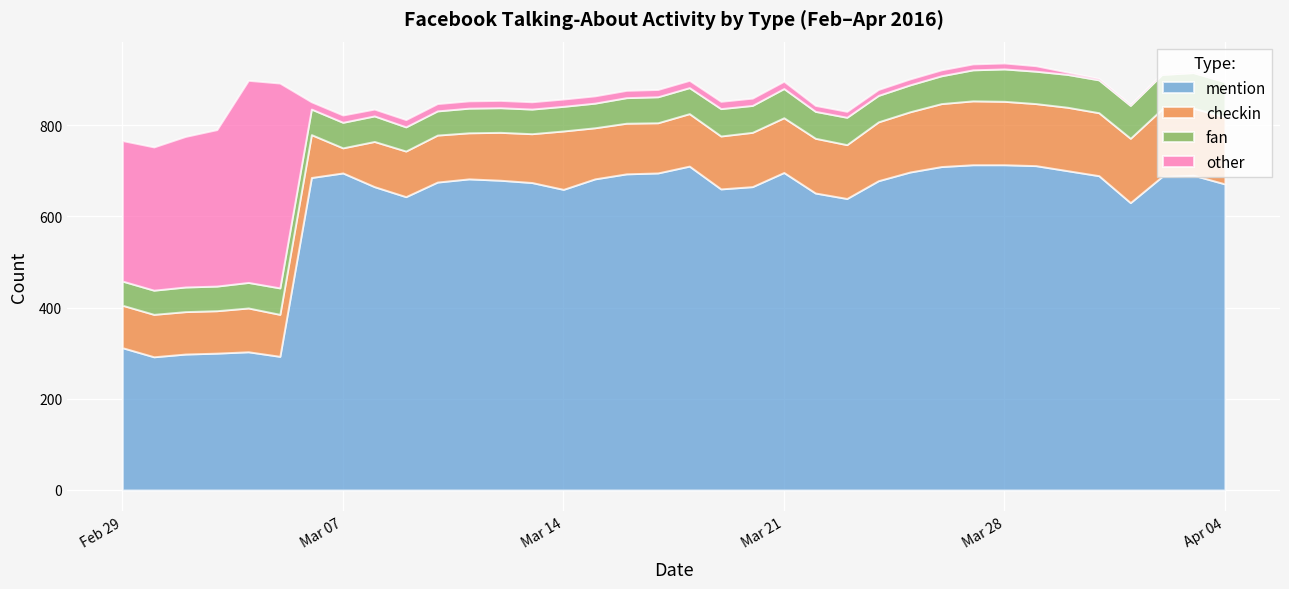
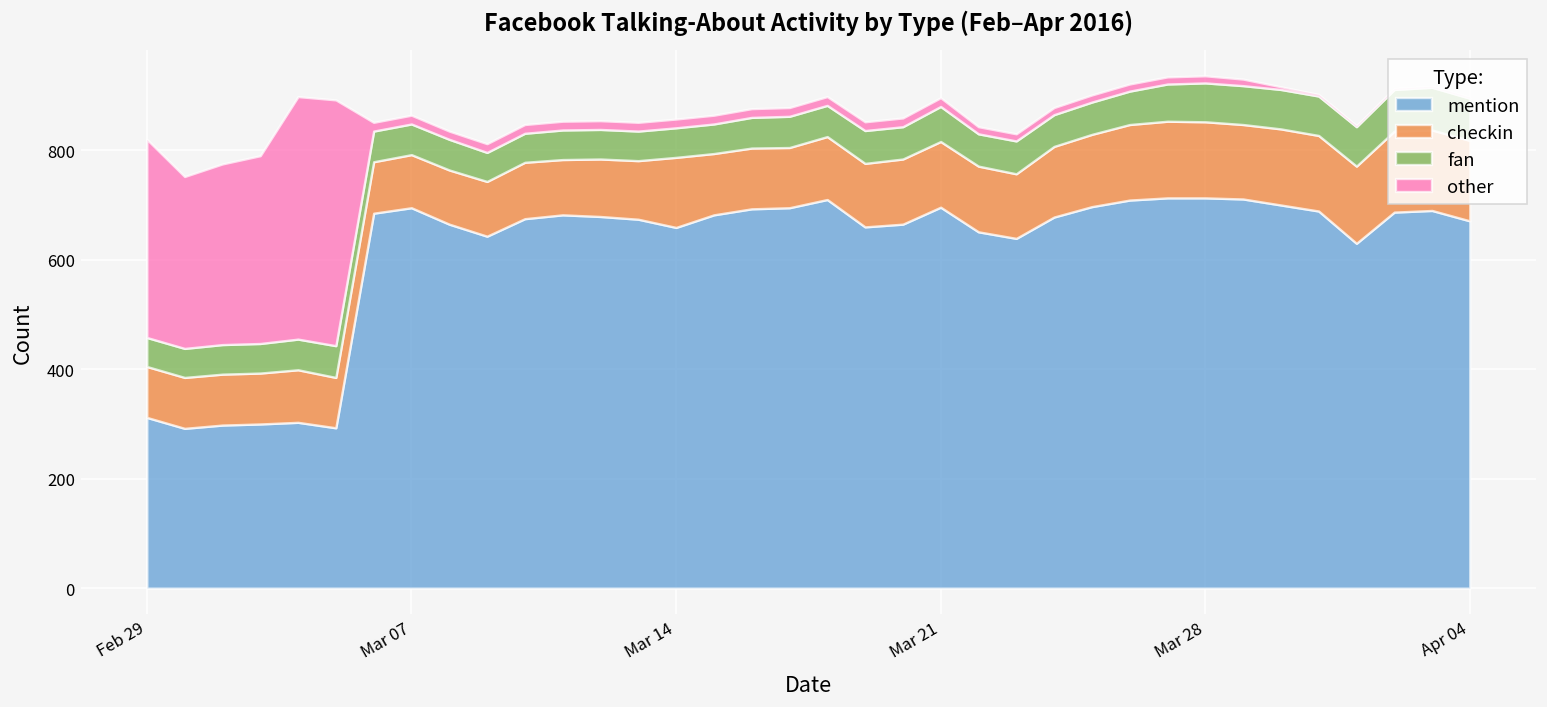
other, Feb 29: 310 -> 360
checkin, Mar 07: 60 -> 100
